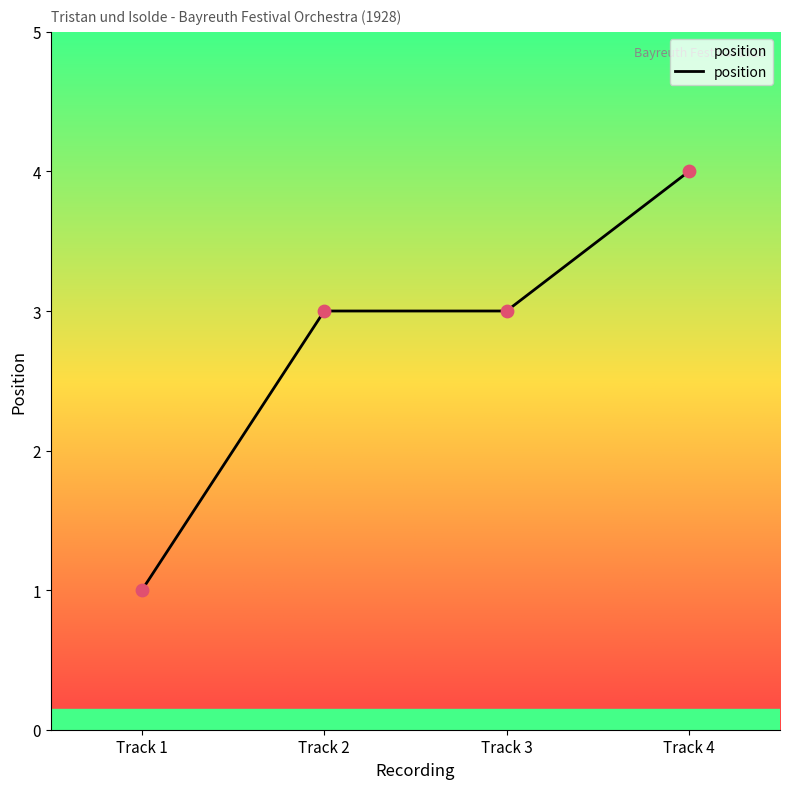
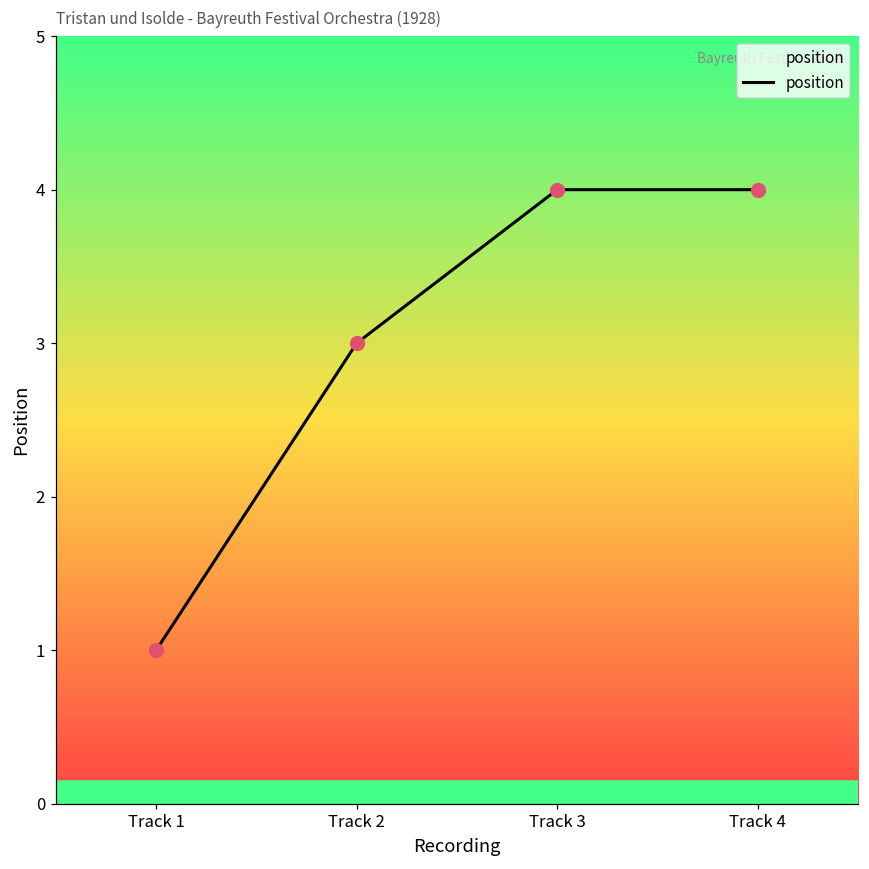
Track 3: 3 -> 4
